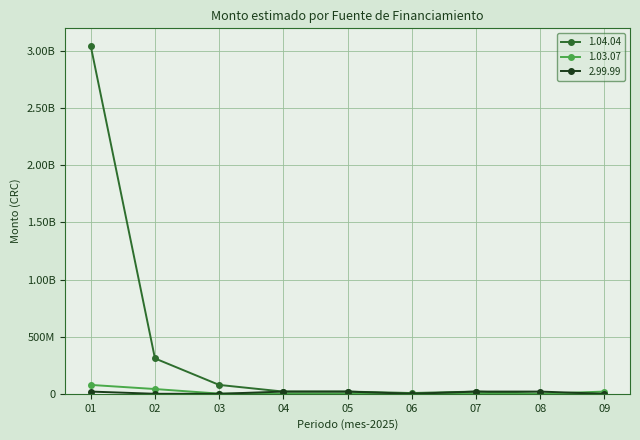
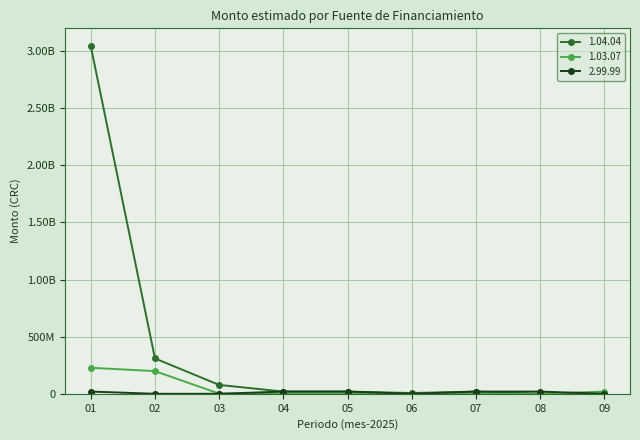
1.03.07, 01: 80000000 -> 230000000
1.03.07, 02: 40000000 -> 200000000
